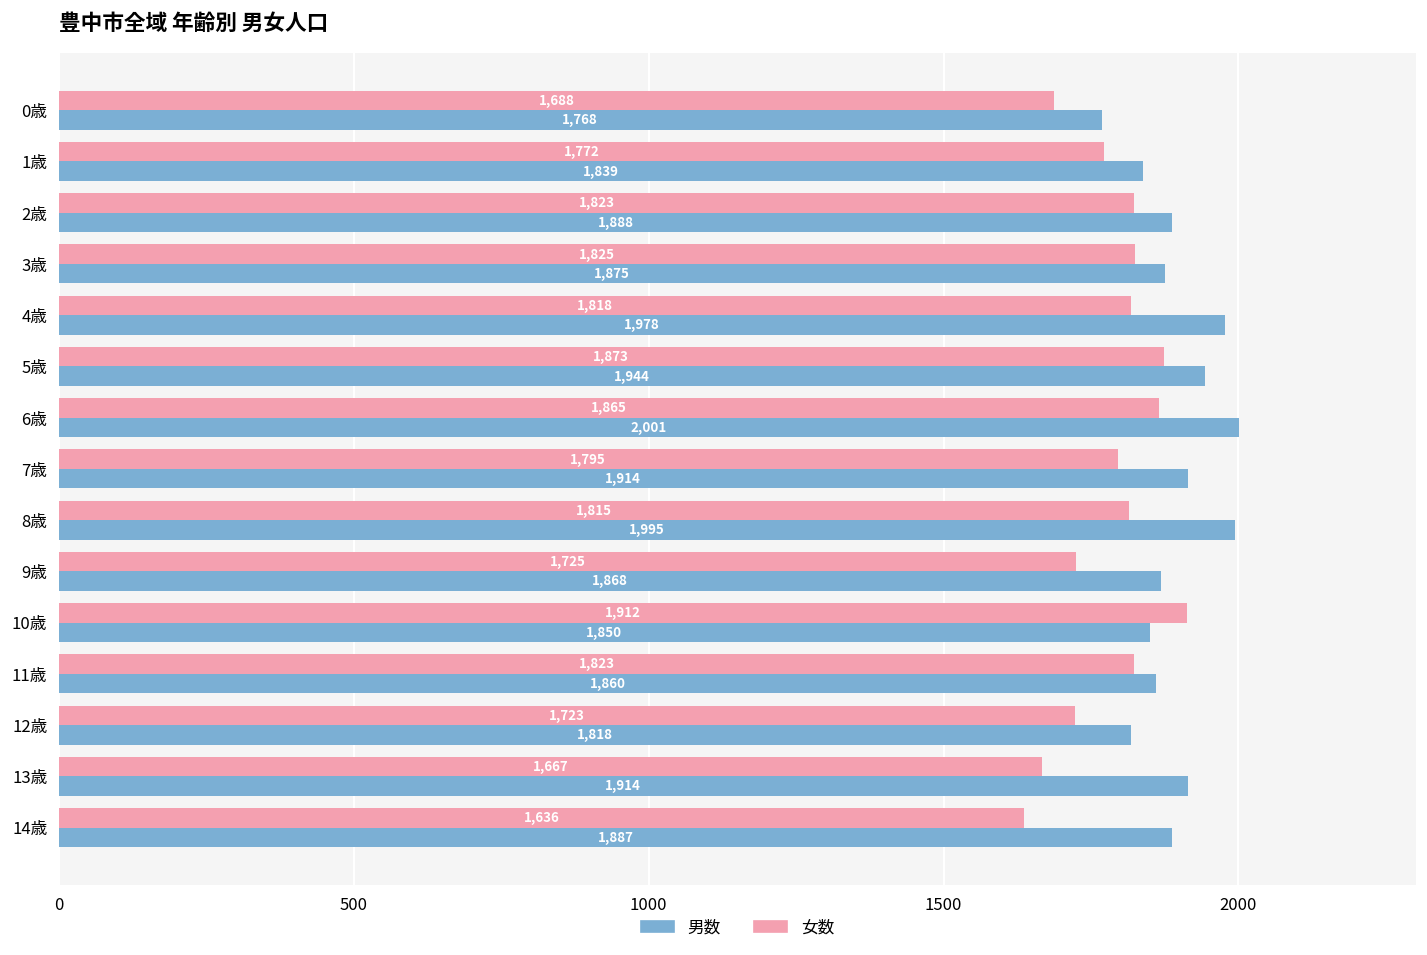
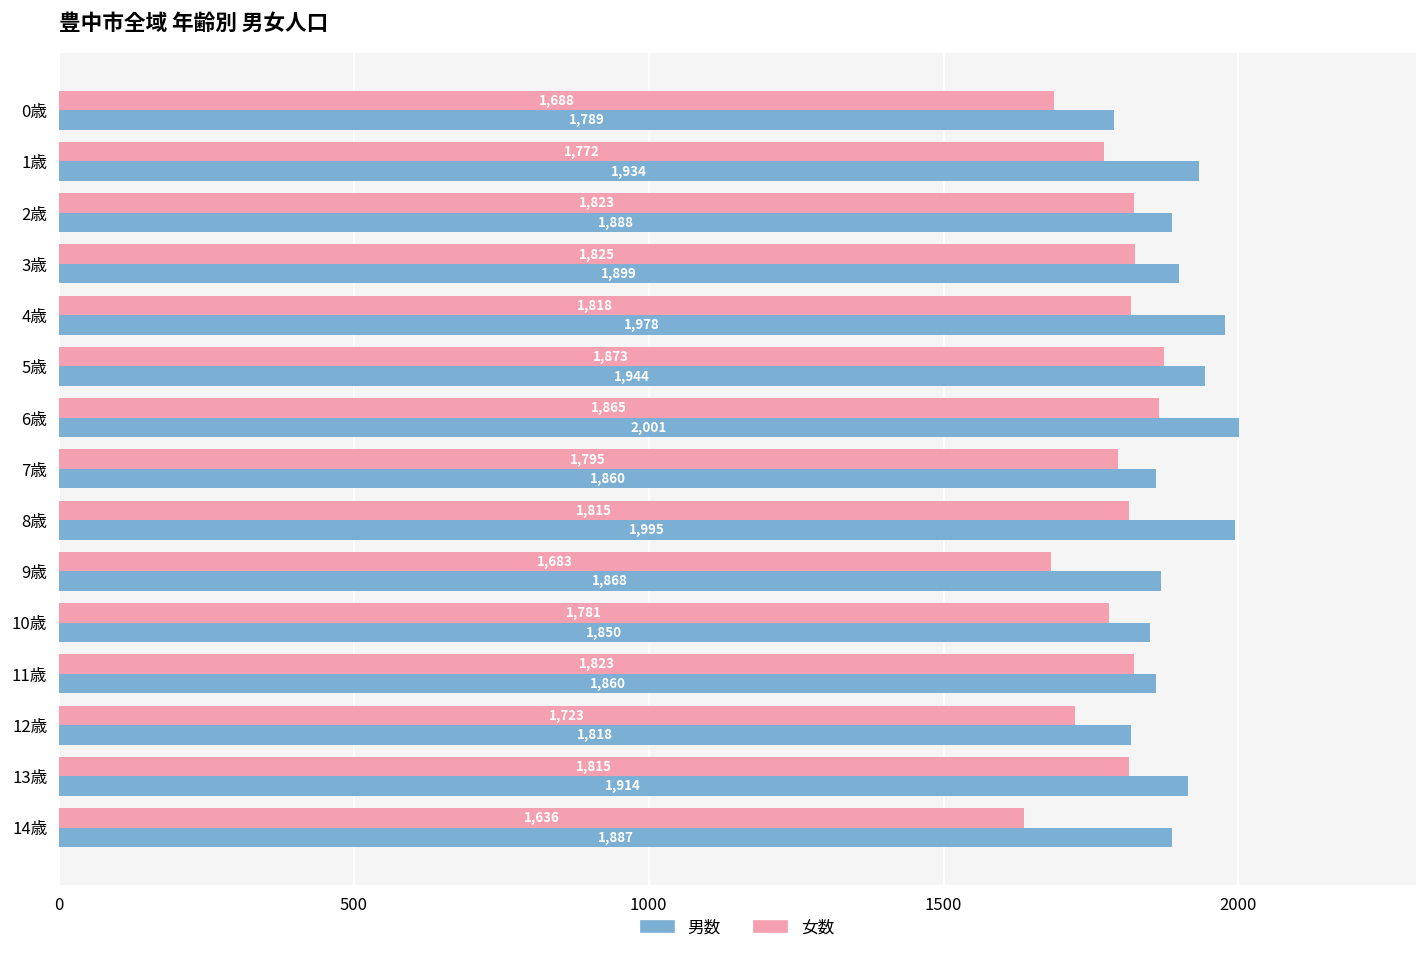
男数, 0歳: 1,768 -> 1,789
男数, 1歳: 1,839 -> 1,934
男数, 3歳: 1,875 -> 1,899
男数, 7歳: 1,914 -> 1,860
女数, 9歳: 1,725 -> 1,683
女数, 10歳: 1,912 -> 1,781
女数, 13歳: 1,667 -> 1,815
